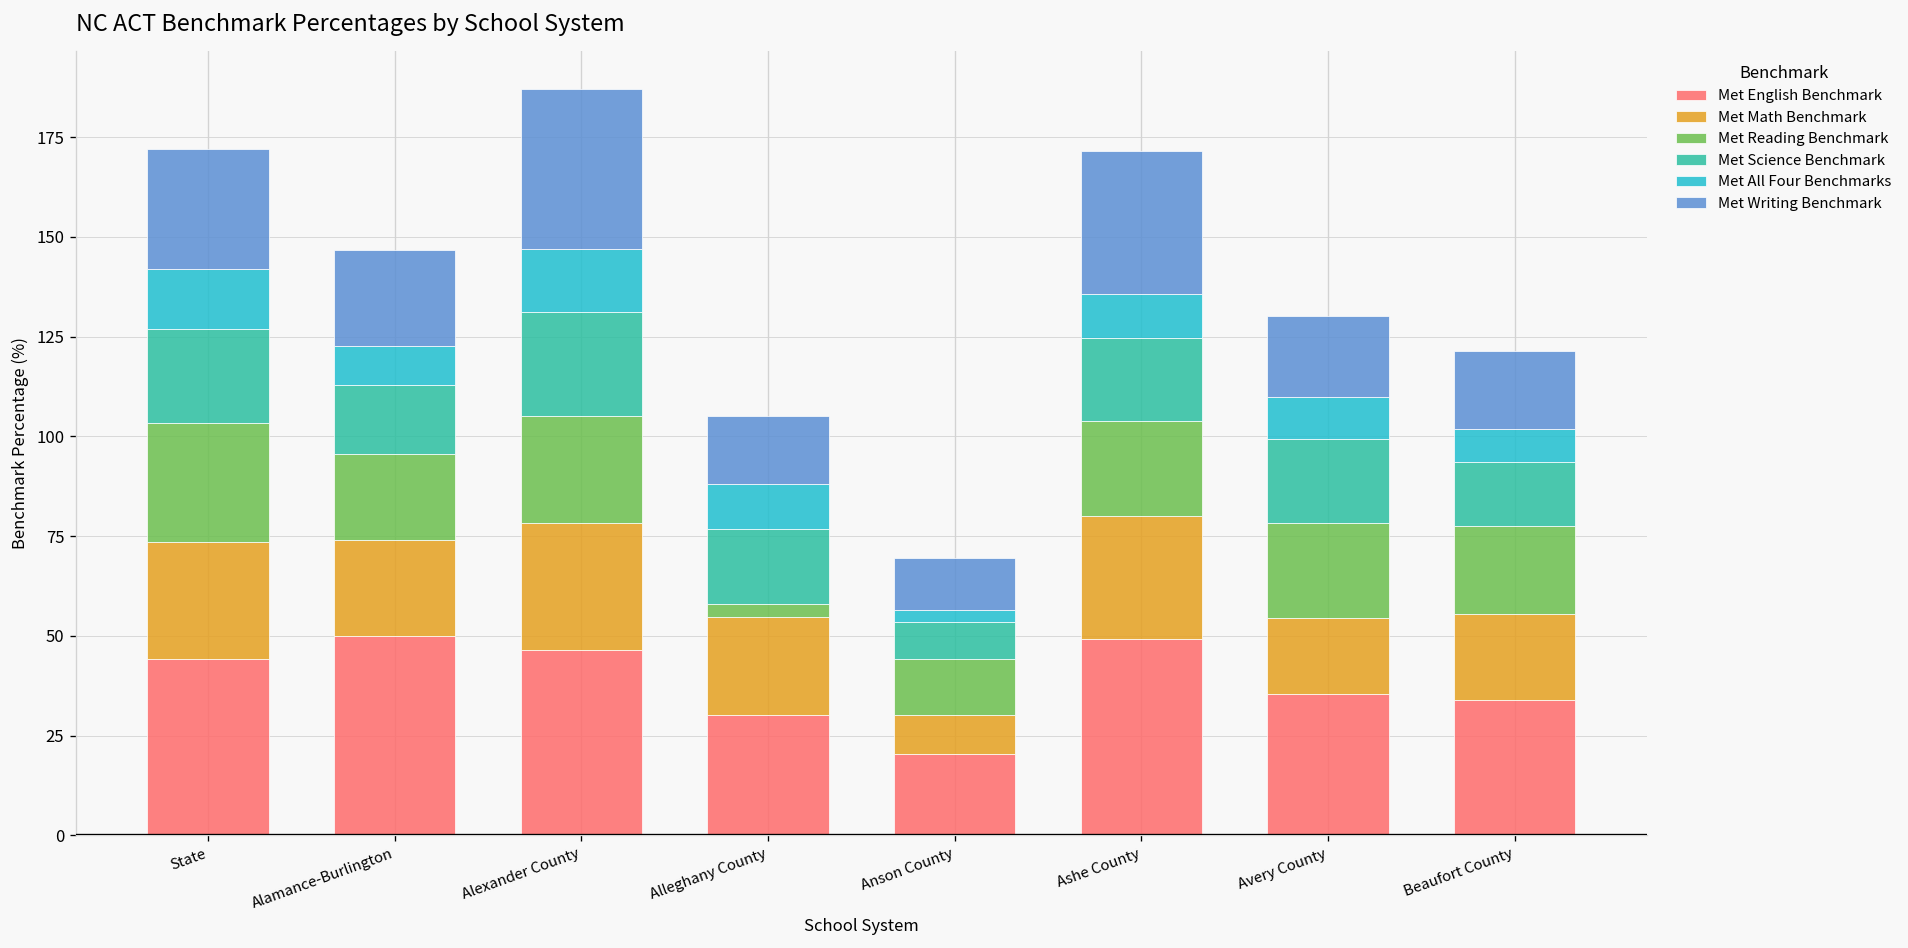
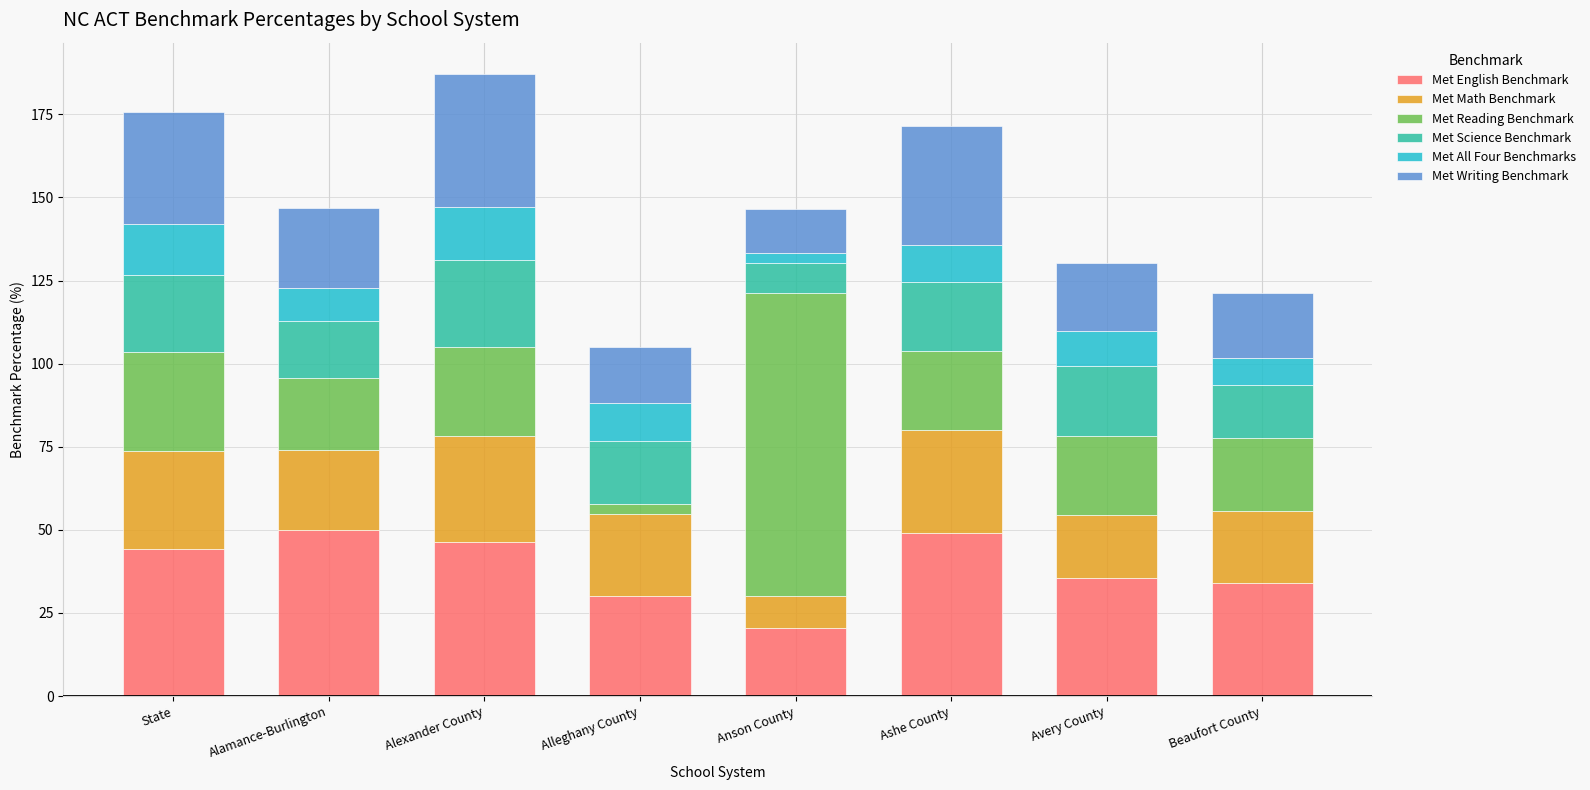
Met Writing Benchmark, State: 30 -> 34
Met Reading Benchmark, Anson County: 14 -> 91
